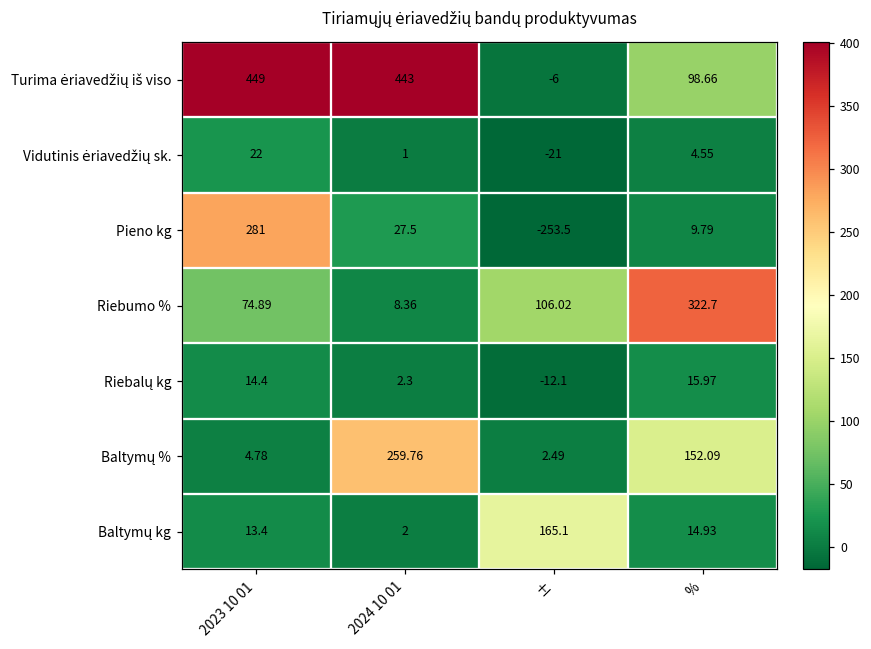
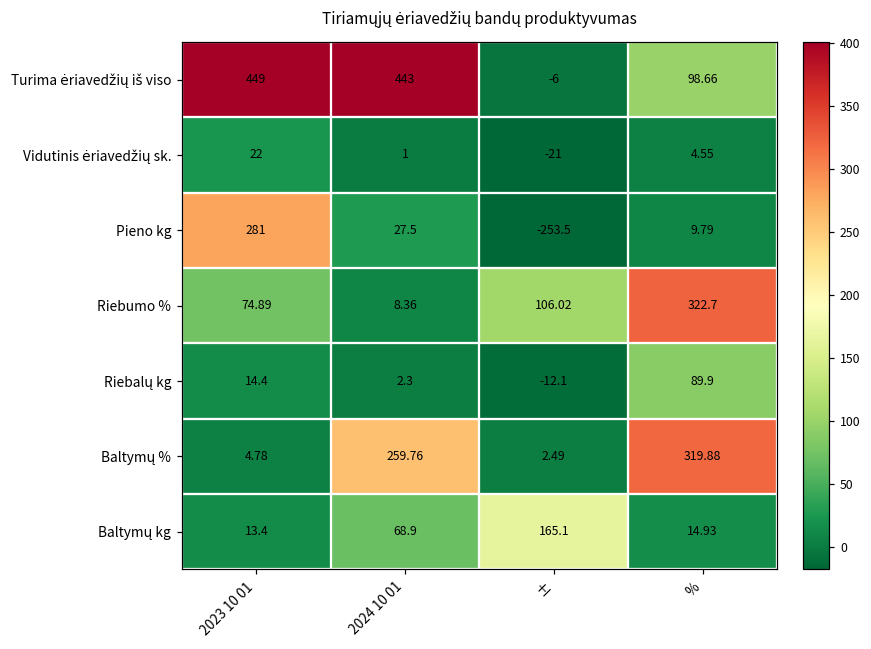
Riebalų kg, %: 15.97 -> 89.9
Baltymų %, %: 152.09 -> 319.88
Baltymų kg, 2024 10 01: 2 -> 68.9
